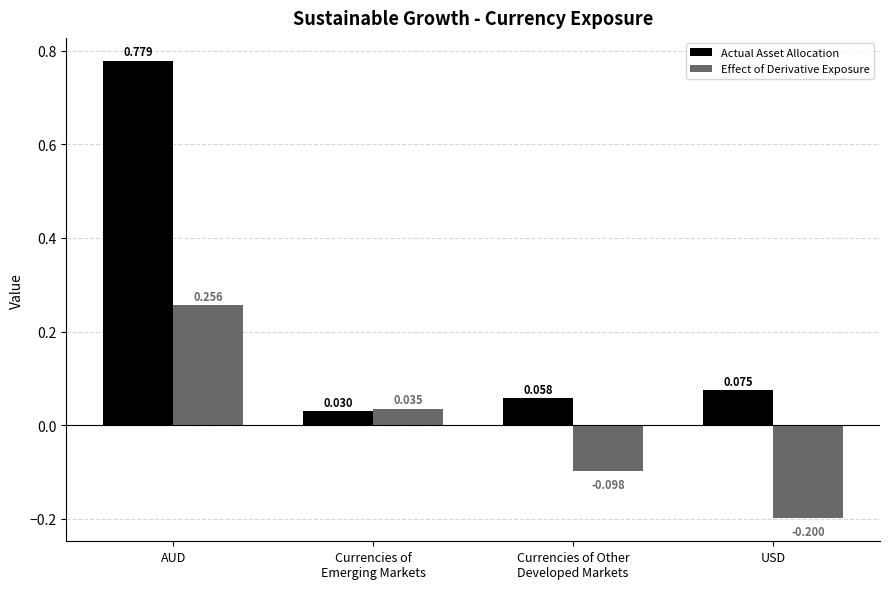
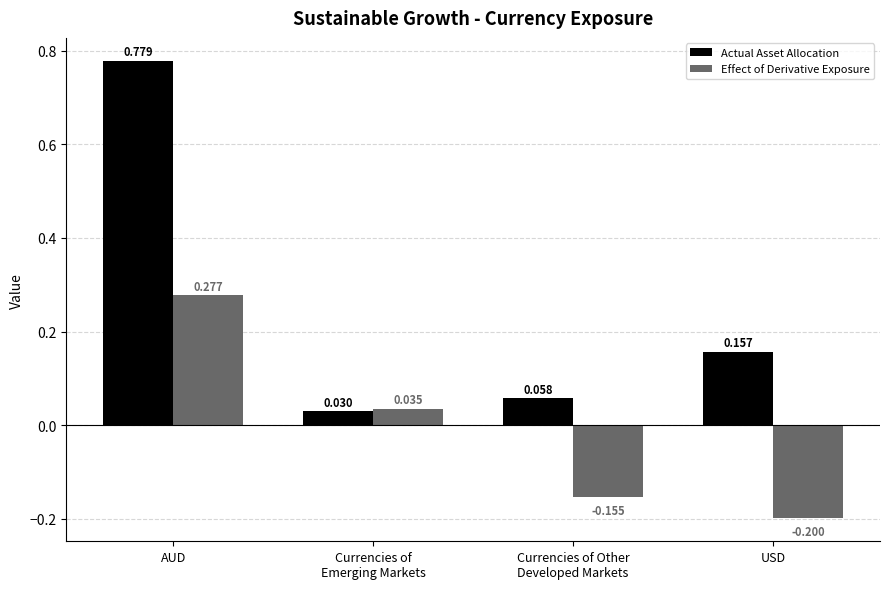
Effect of Derivative Exposure, AUD: 0.256 -> 0.277
Effect of Derivative Exposure, Currencies of Other Developed Markets: -0.098 -> -0.155
Actual Asset Allocation, USD: 0.075 -> 0.157
